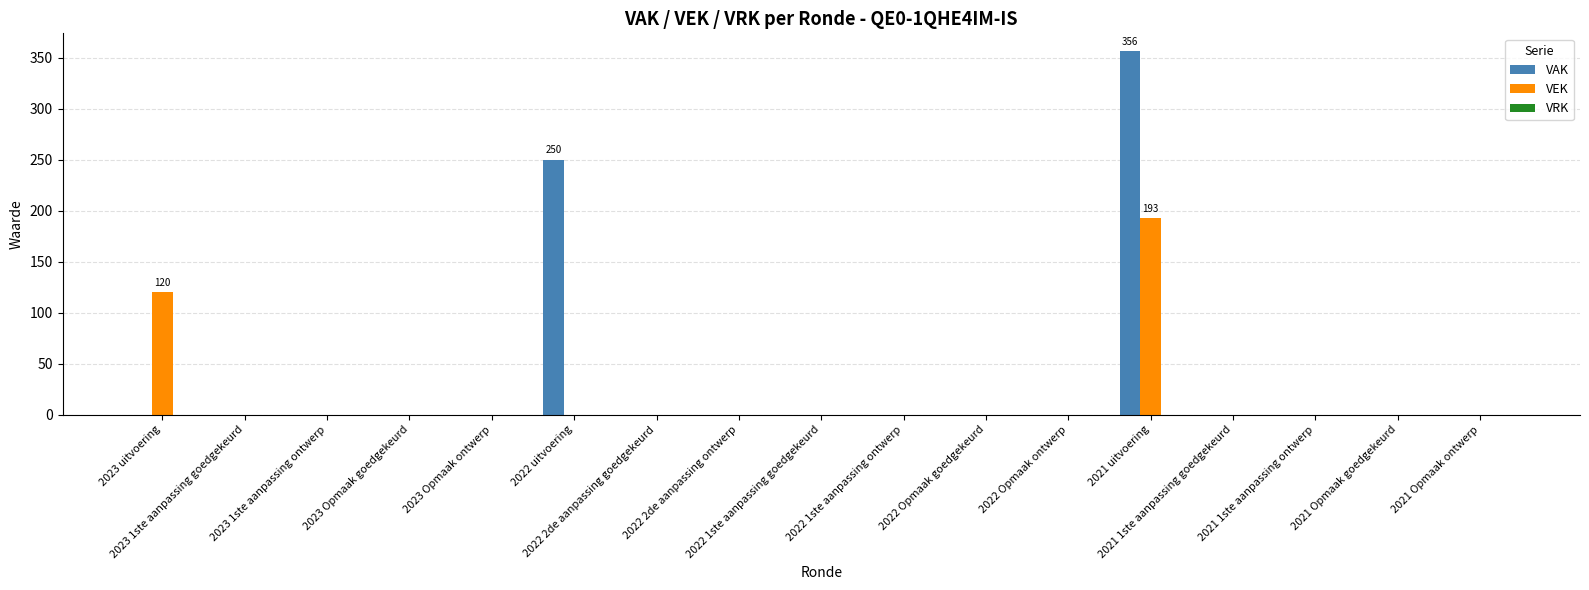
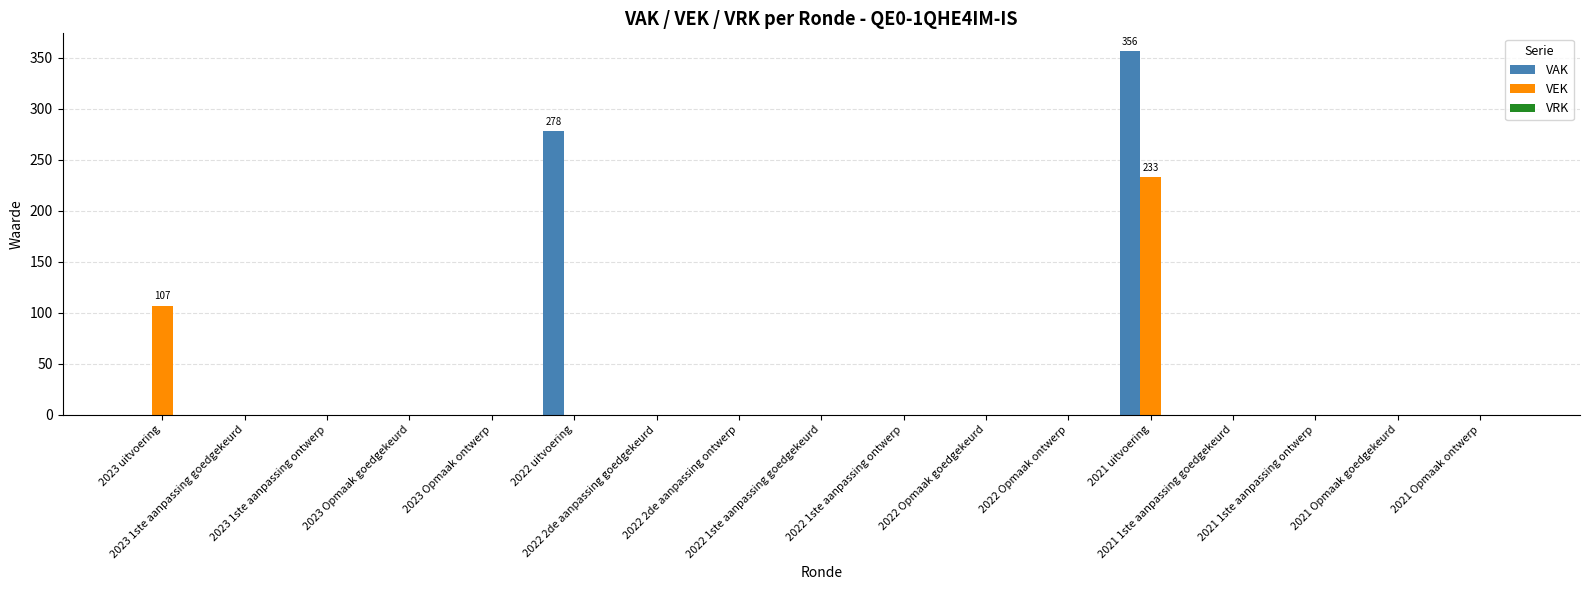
VEK, 2023 uitvoering: 120 -> 107
VAK, 2022 uitvoering: 250 -> 278
VEK, 2021 uitvoering: 193 -> 233
